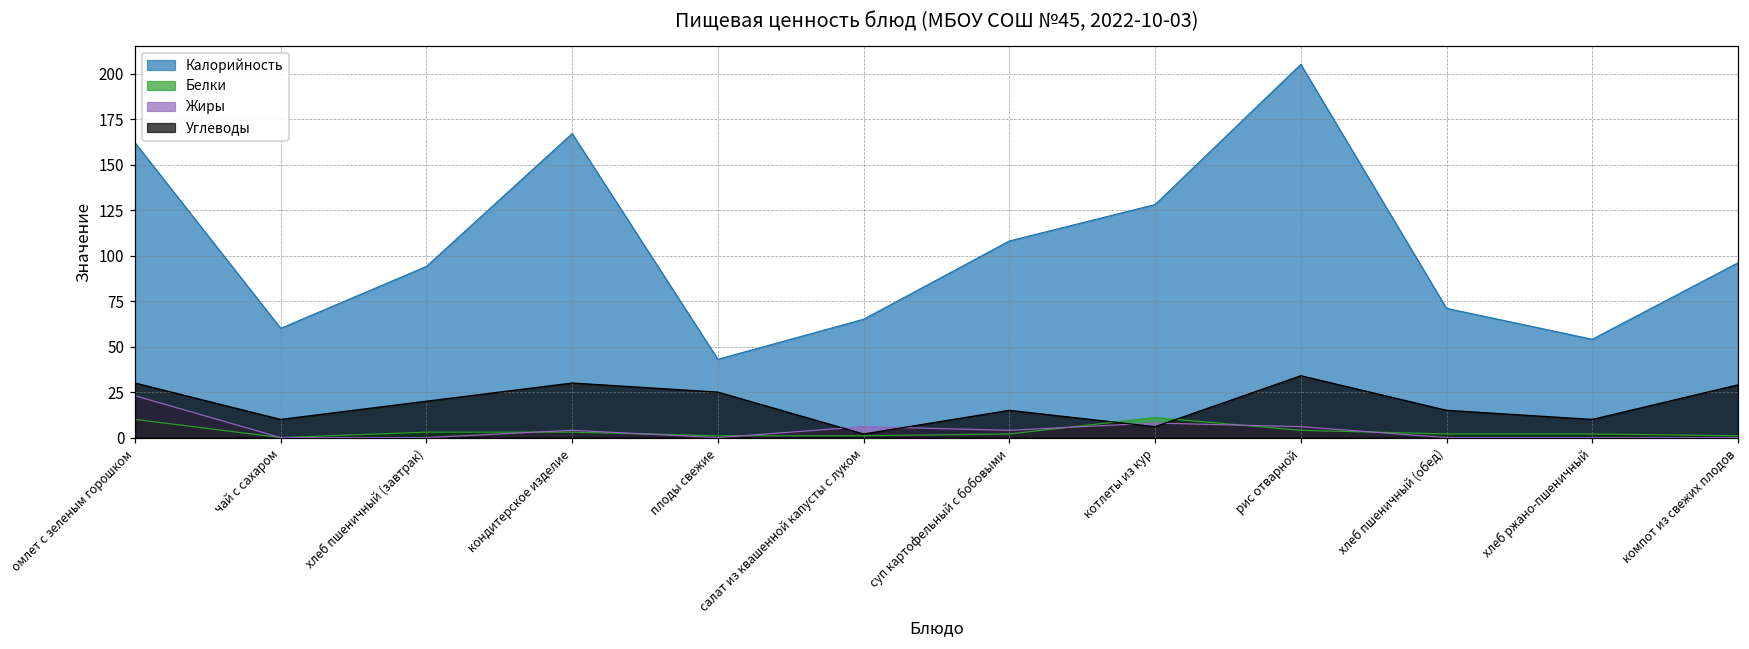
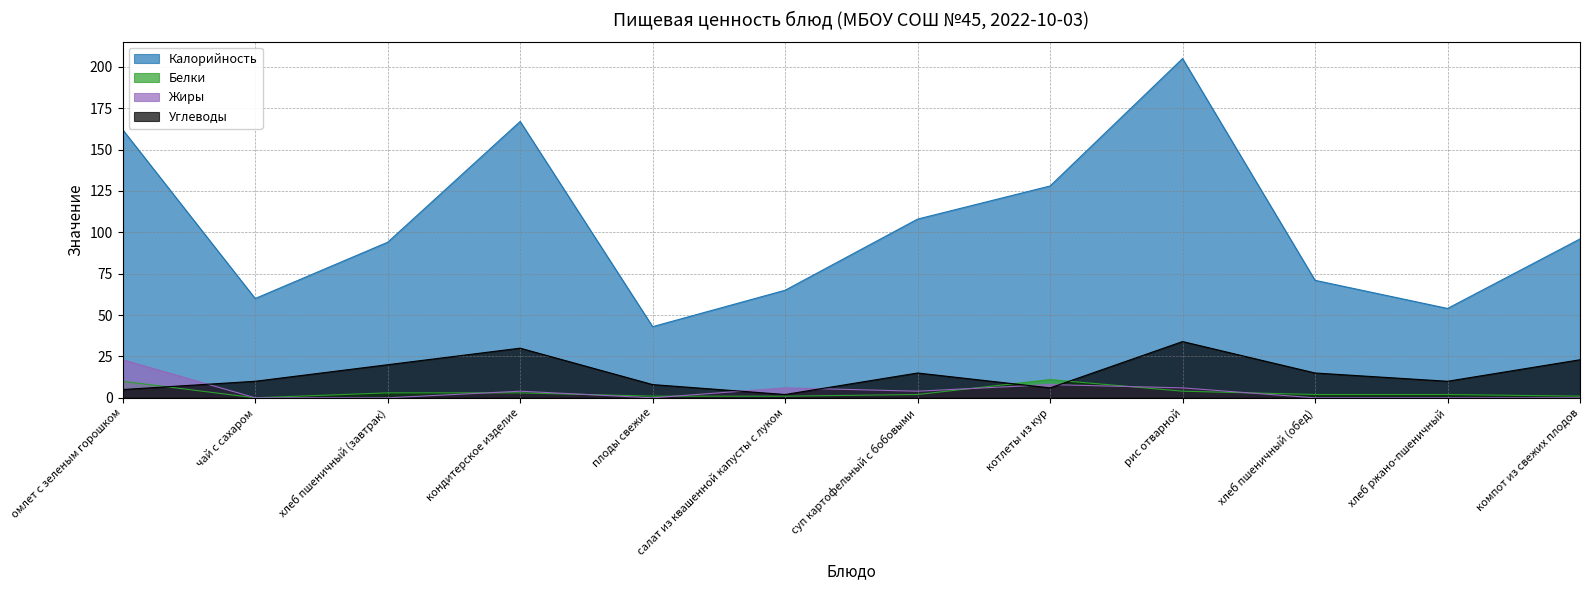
Углеводы, омлет с зеленым горошком: 30 -> 5
Углеводы, плоды свежие: 25 -> 8
Углеводы, компот из свежих плодов: 29 -> 23
